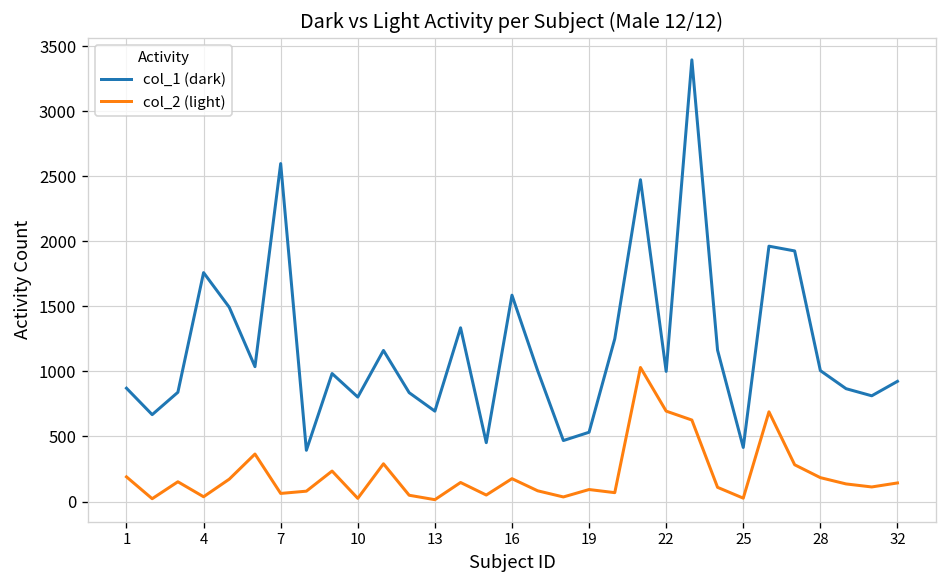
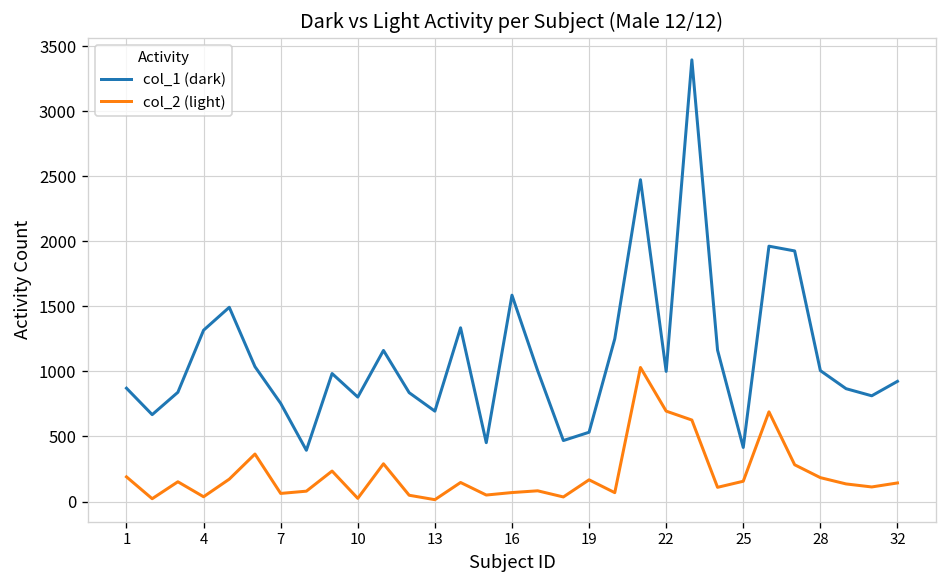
col_1 (dark), 4: 1760 -> 1320
col_1 (dark), 7: 2600 -> 750
col_2 (light), 16: 180 -> 70
col_2 (light), 19: 90 -> 170
col_2 (light), 25: 30 -> 160
